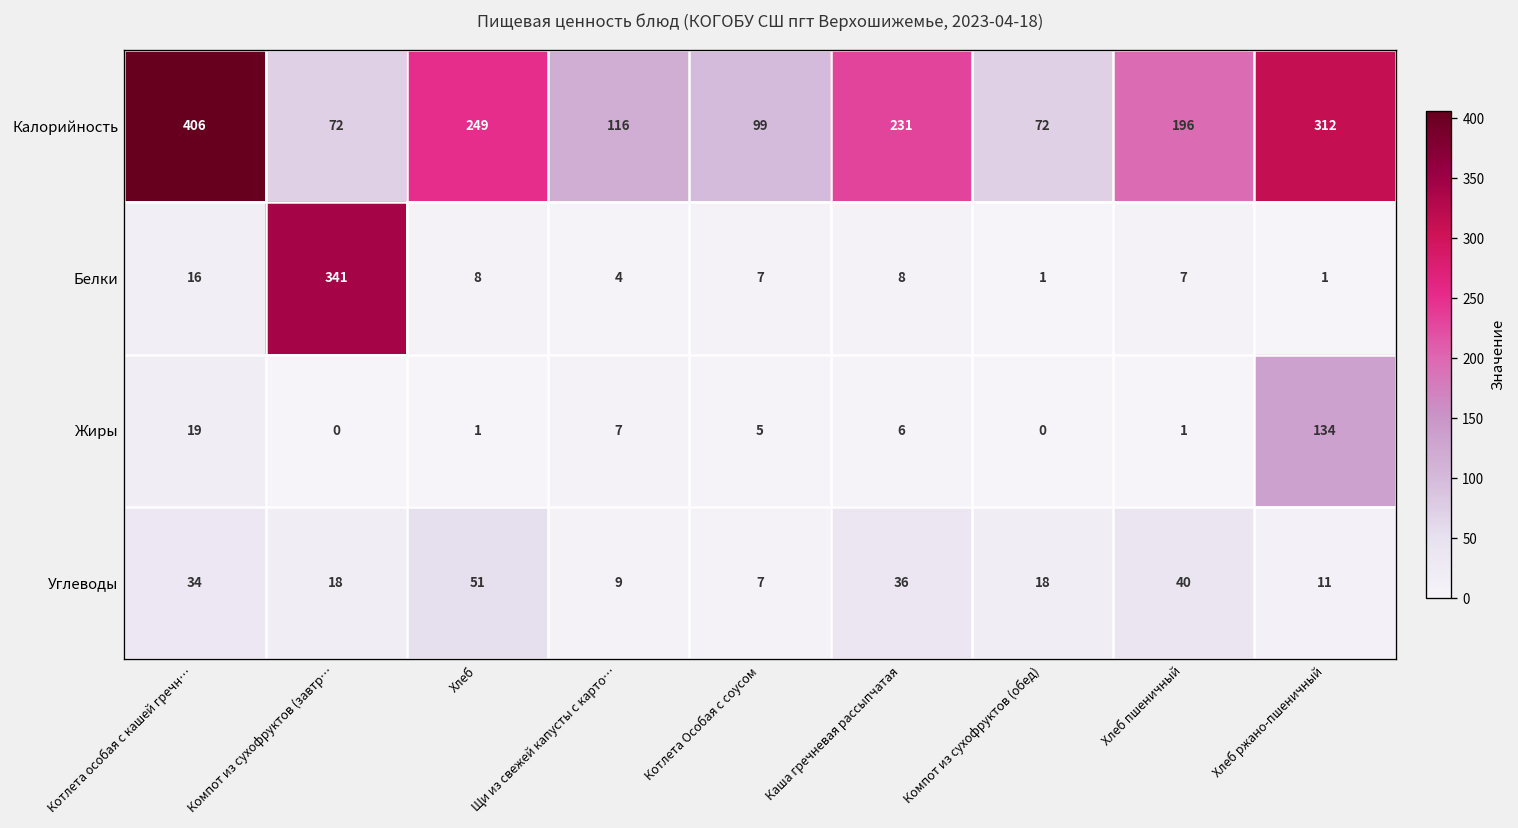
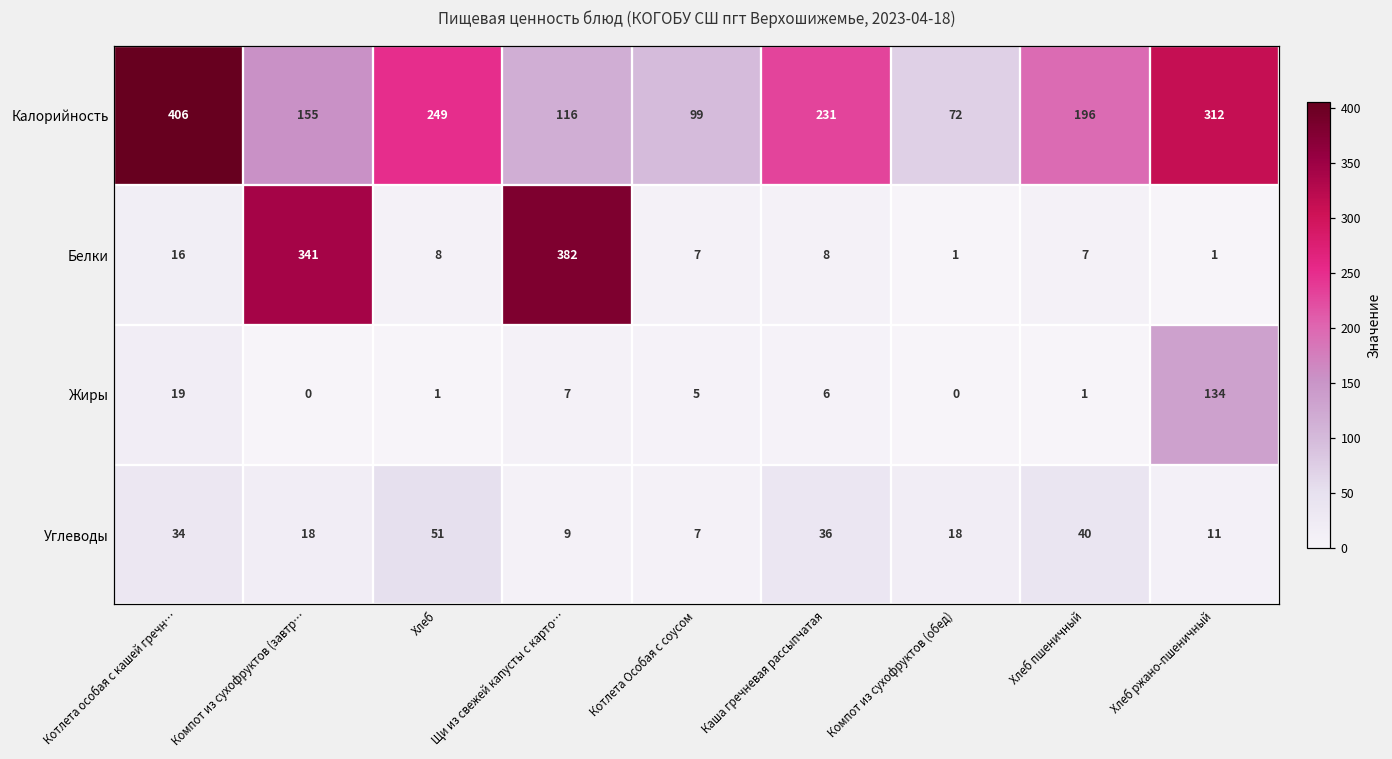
Калорийность, Компот из сухофруктов (завтр…: 72 -> 155
Белки, Щи из свежей капусты с карто…: 4 -> 382
